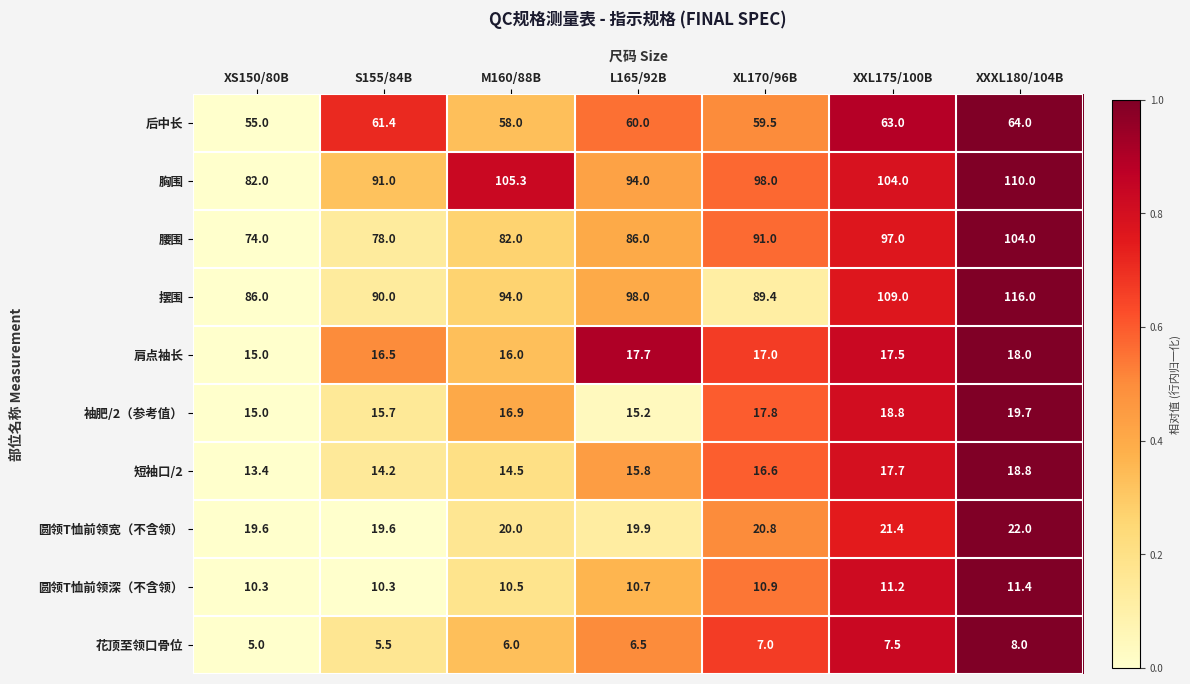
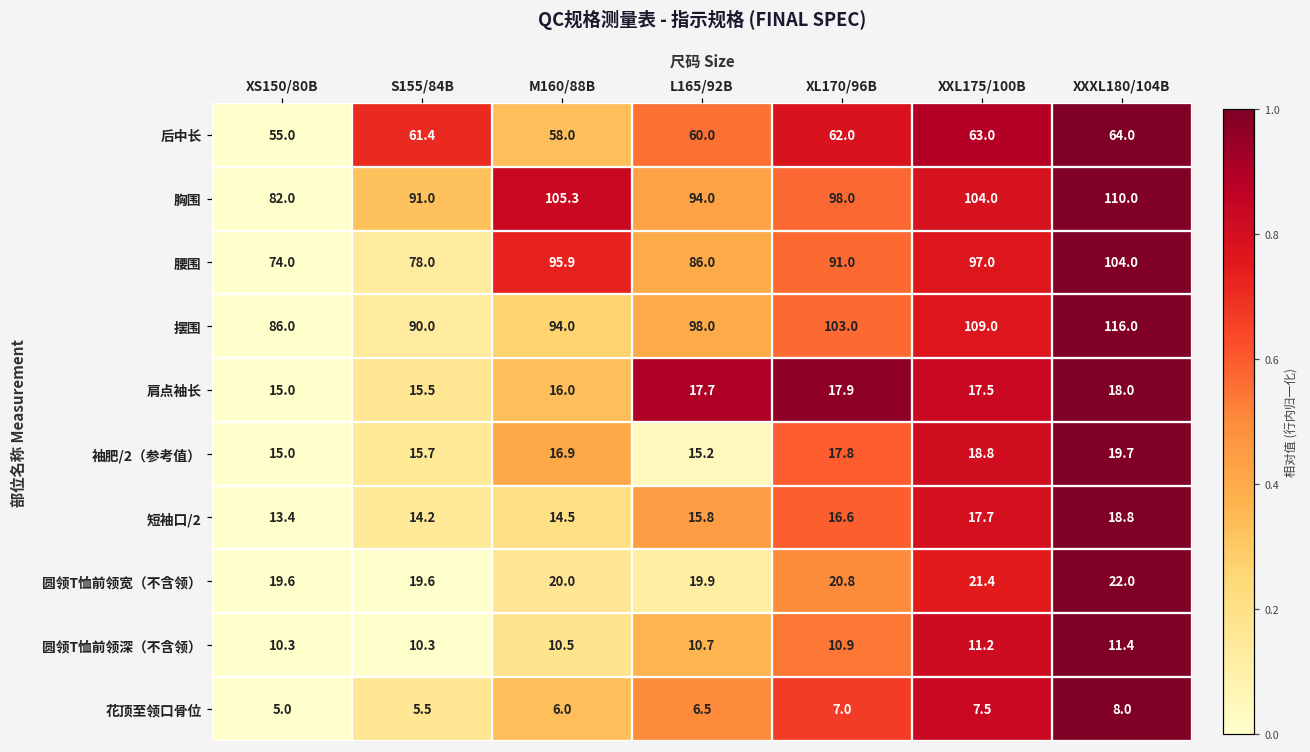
后中长, XL170/96B: 59.5 -> 62.0
腰围, M160/88B: 82.0 -> 95.9
摆围, XL170/96B: 89.4 -> 103.0
肩点袖长, S155/84B: 16.5 -> 15.5
肩点袖长, XL170/96B: 17.0 -> 17.9
